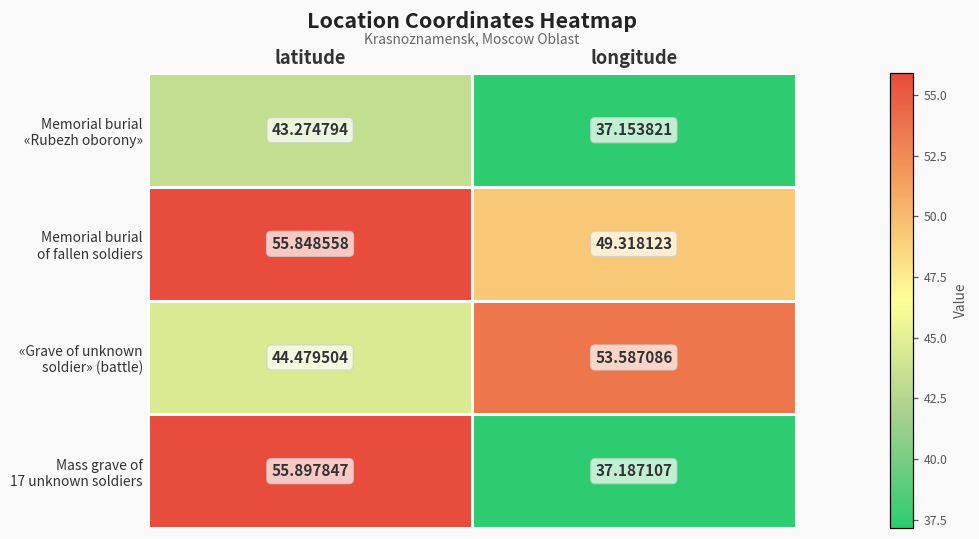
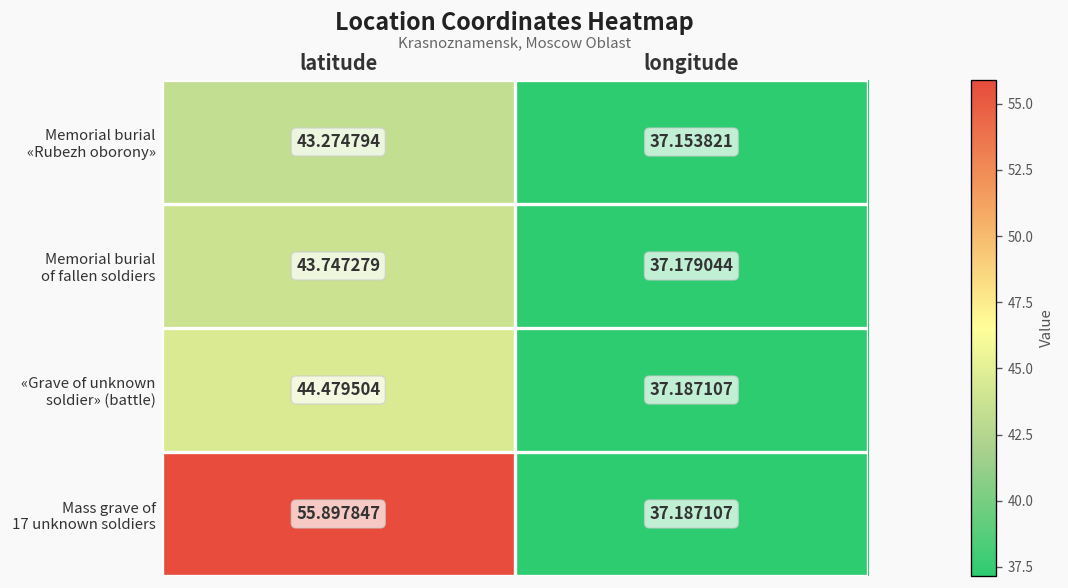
Memorial burial of fallen soldiers, latitude: 55.848558 -> 43.747279
Memorial burial of fallen soldiers, longitude: 49.318123 -> 37.179044
«Grave of unknown soldier» (battle), longitude: 53.587086 -> 37.187107
